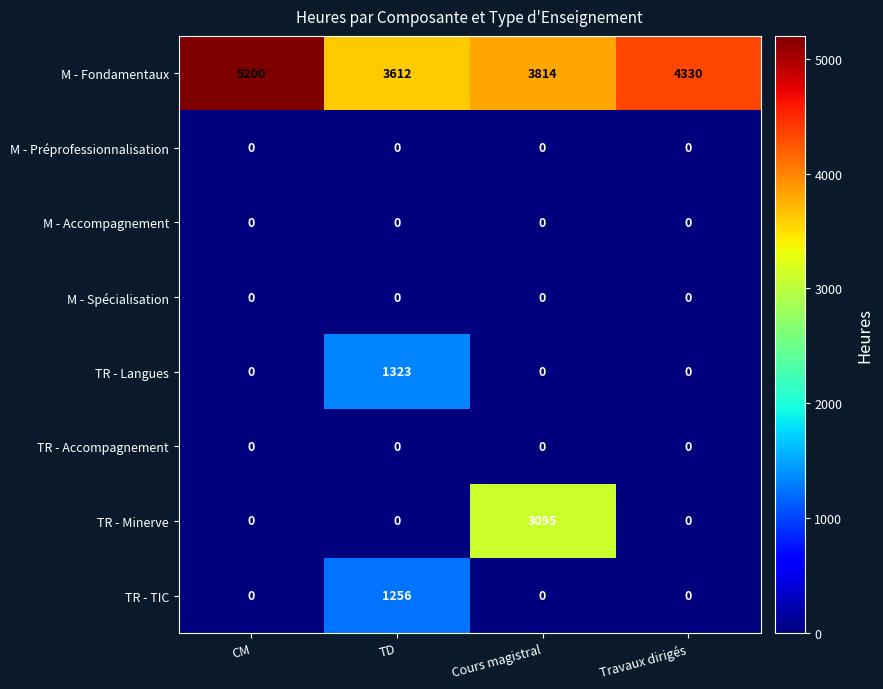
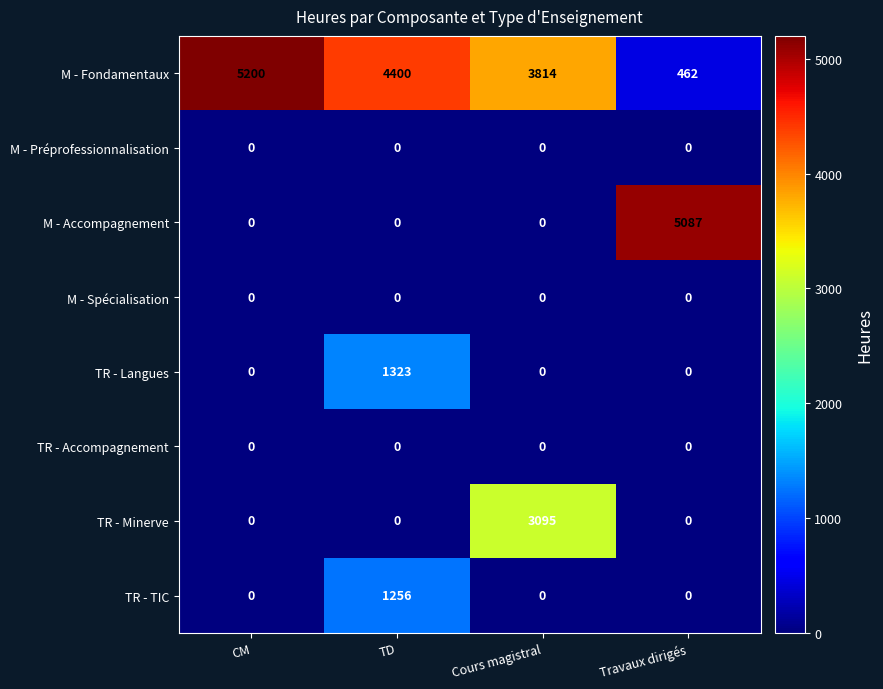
M - Fondamentaux, TD: 3612 -> 4400
M - Fondamentaux, Travaux dirigés: 4330 -> 462
M - Accompagnement, Travaux dirigés: 0 -> 5087
